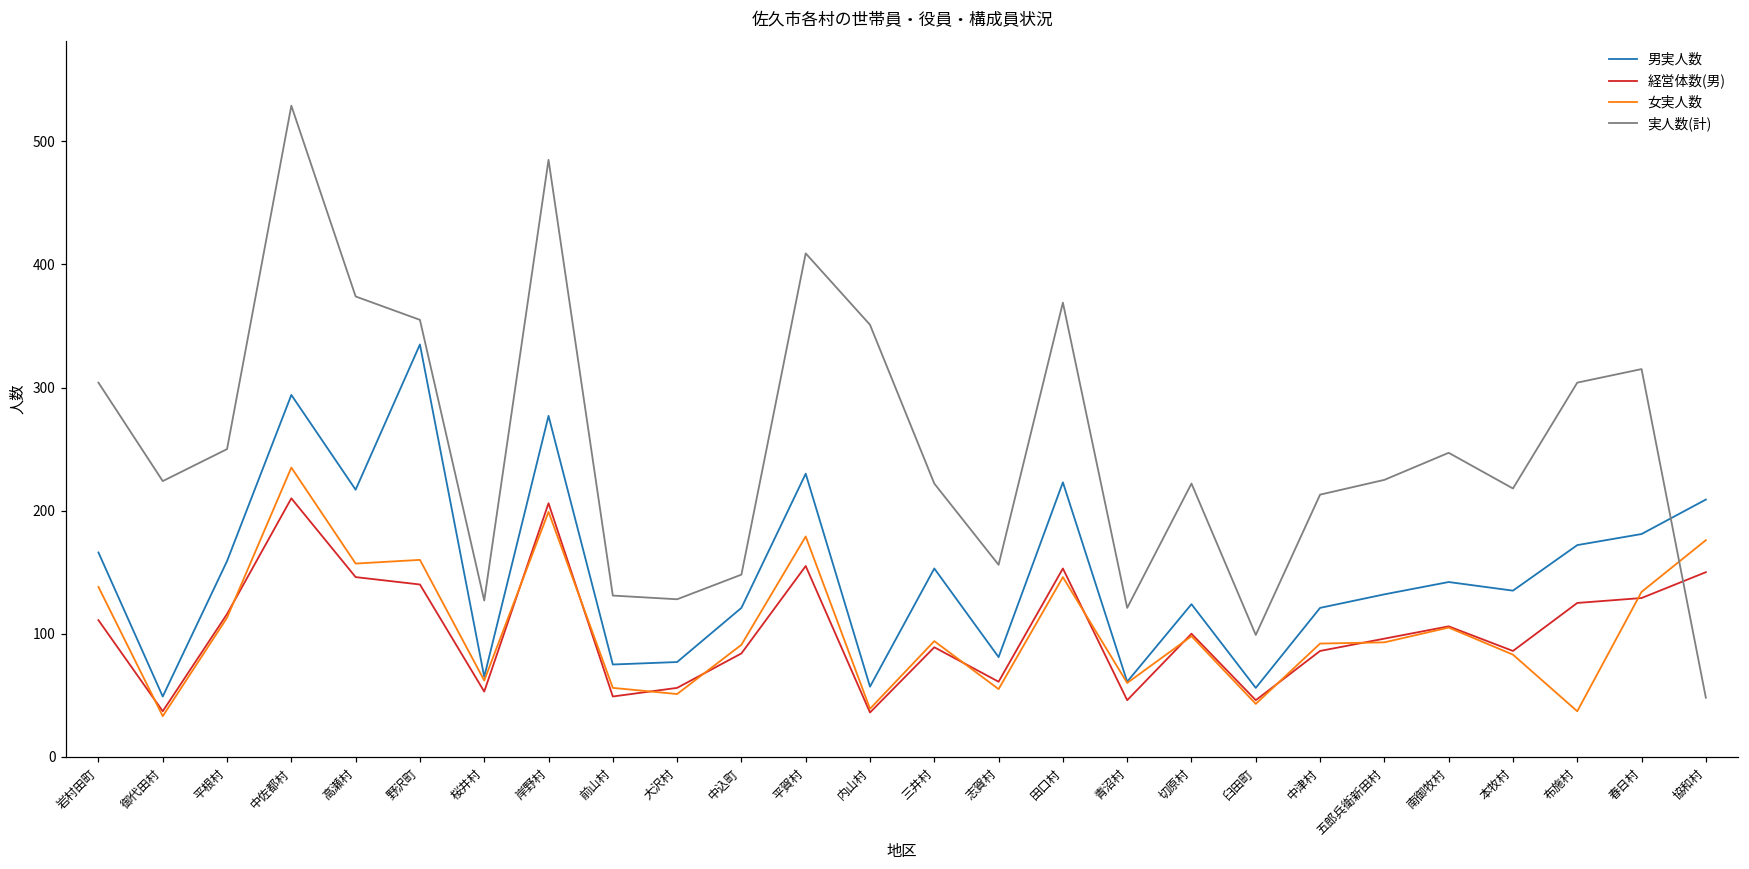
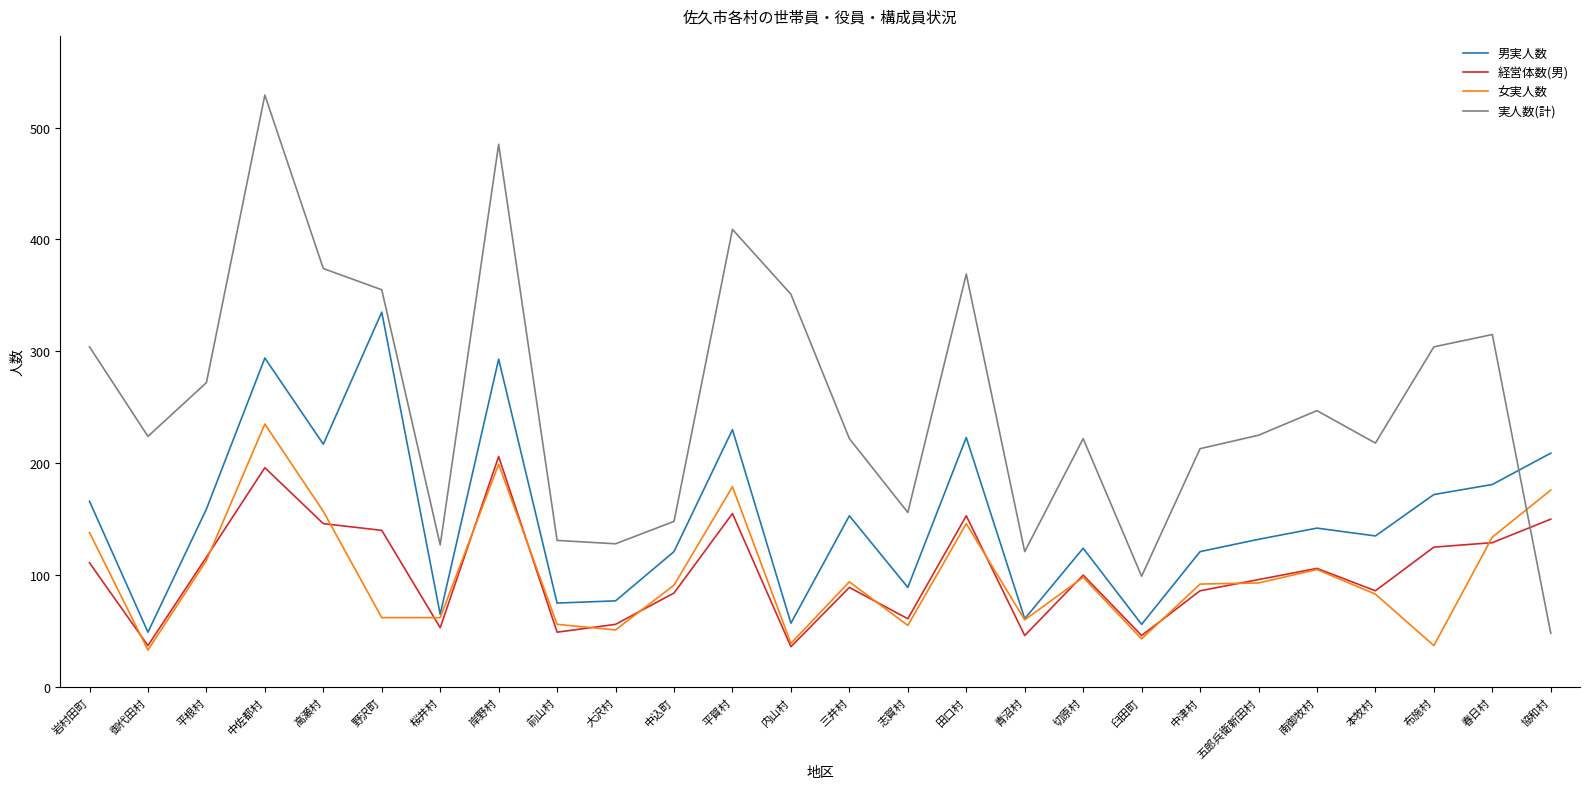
実人数(計), 平根村: 250 -> 272
経営体数(男), 中佐都村: 210 -> 196
女実人数, 野沢町: 160 -> 62
男実人数, 岸野村: 277 -> 293
男実人数, 志賀村: 81 -> 89
